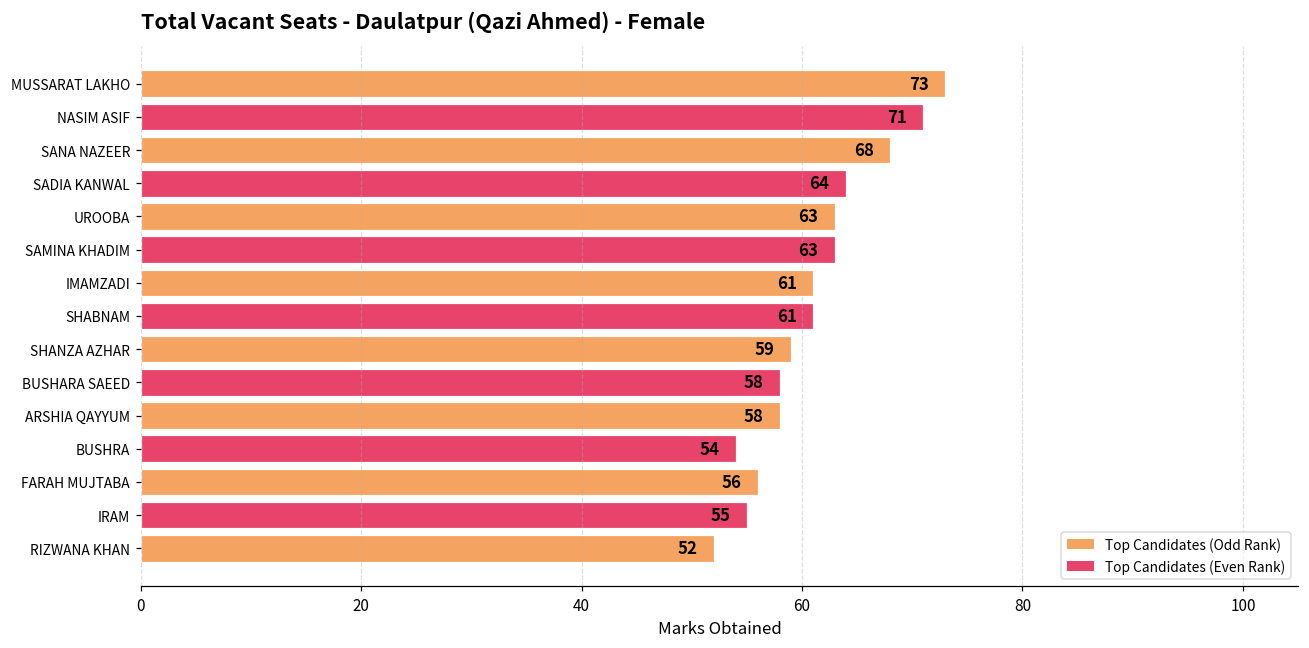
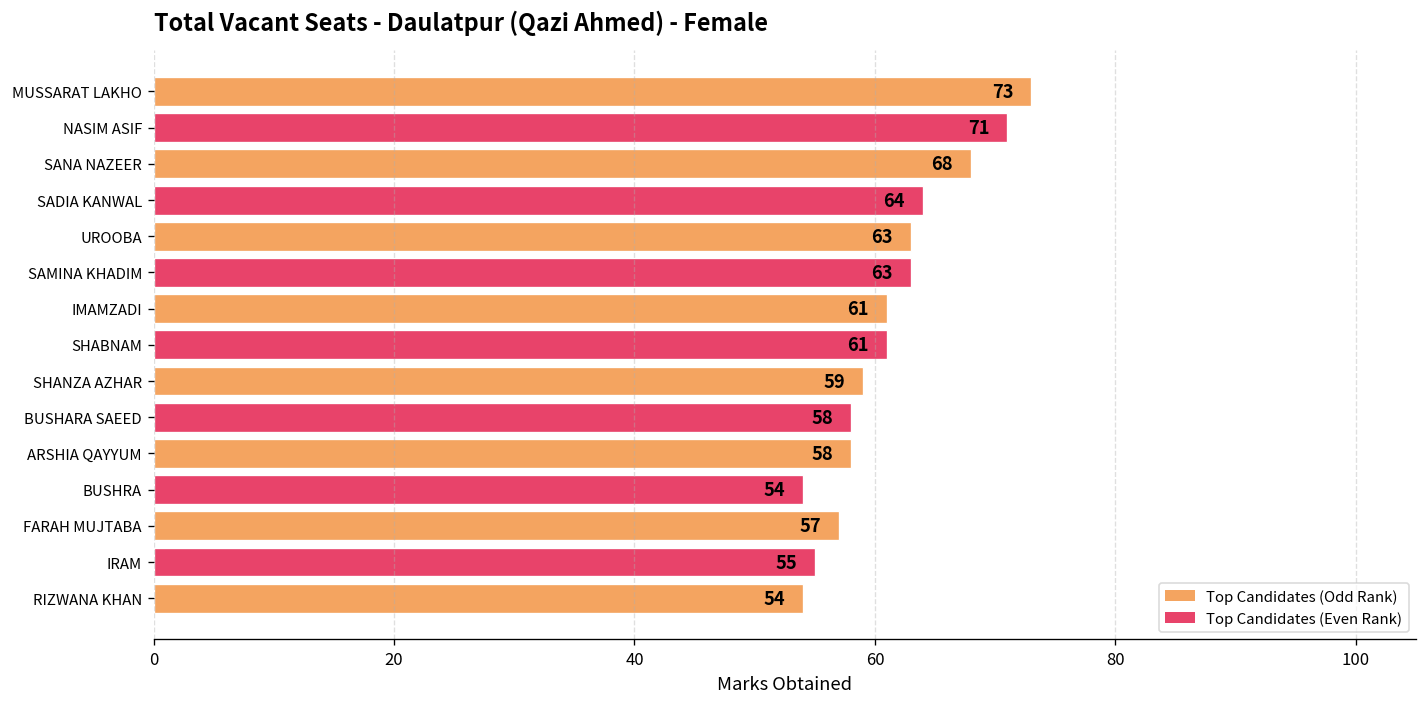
FARAH MUJTABA: 56 -> 57
RIZWANA KHAN: 52 -> 54
